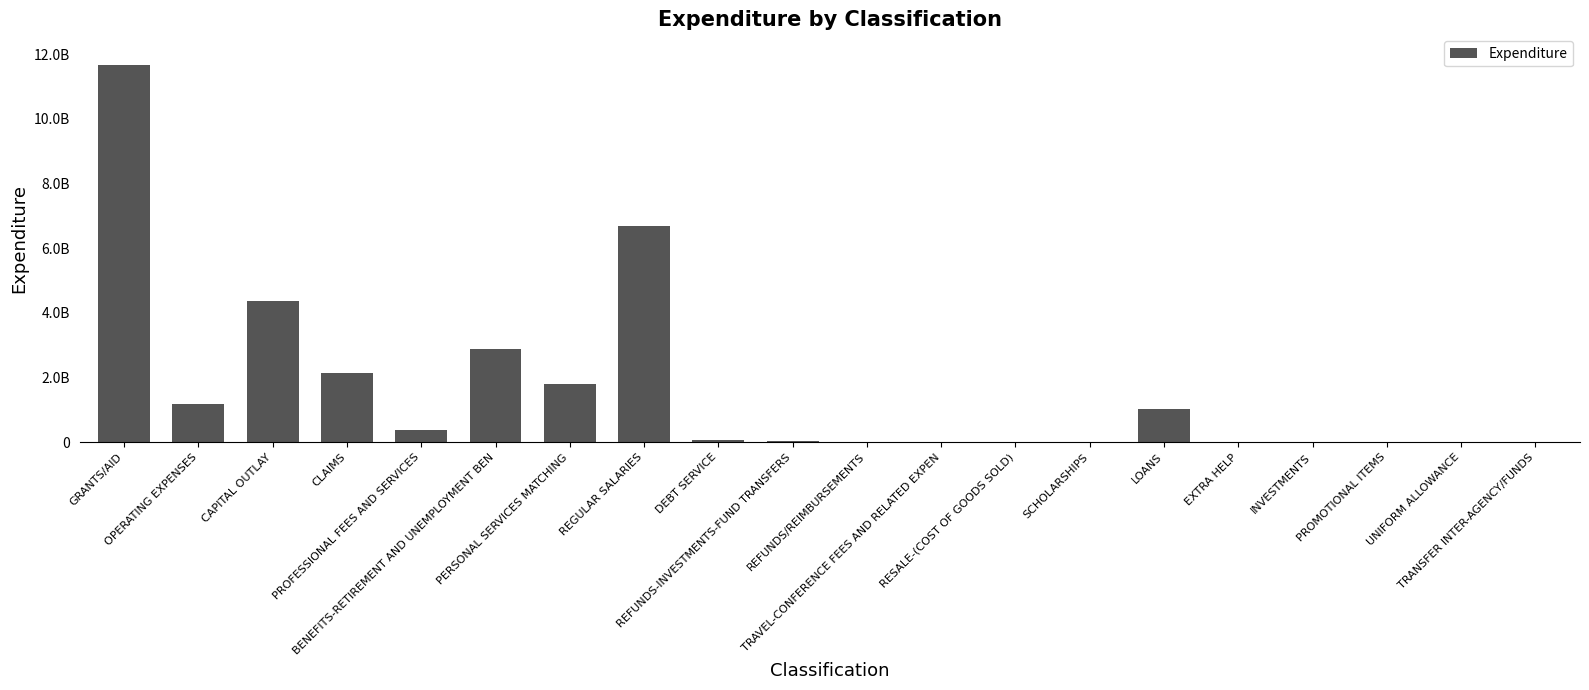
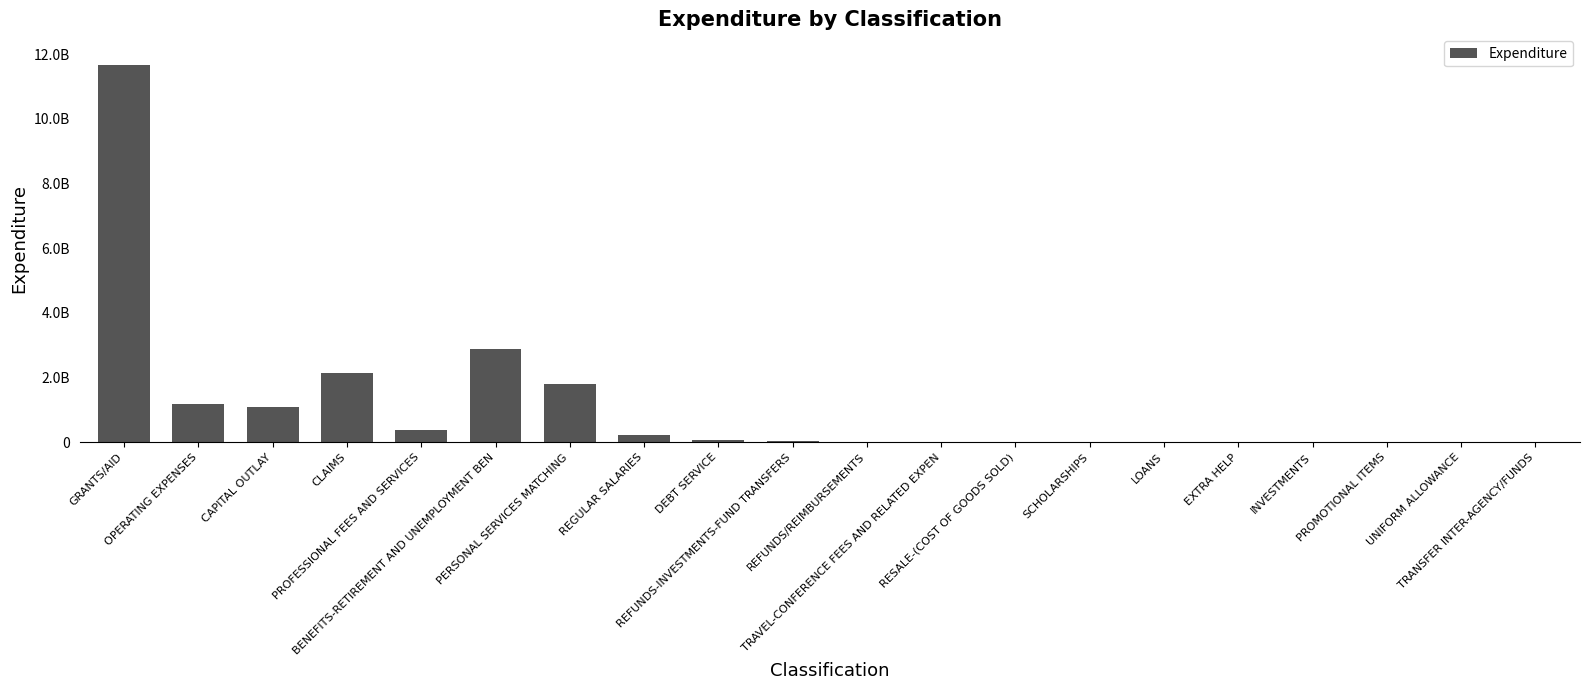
CAPITAL OUTLAY: 4400000000 -> 1100000000
REGULAR SALARIES: 6700000000 -> 200000000
LOANS: 1000000000 -> 0
